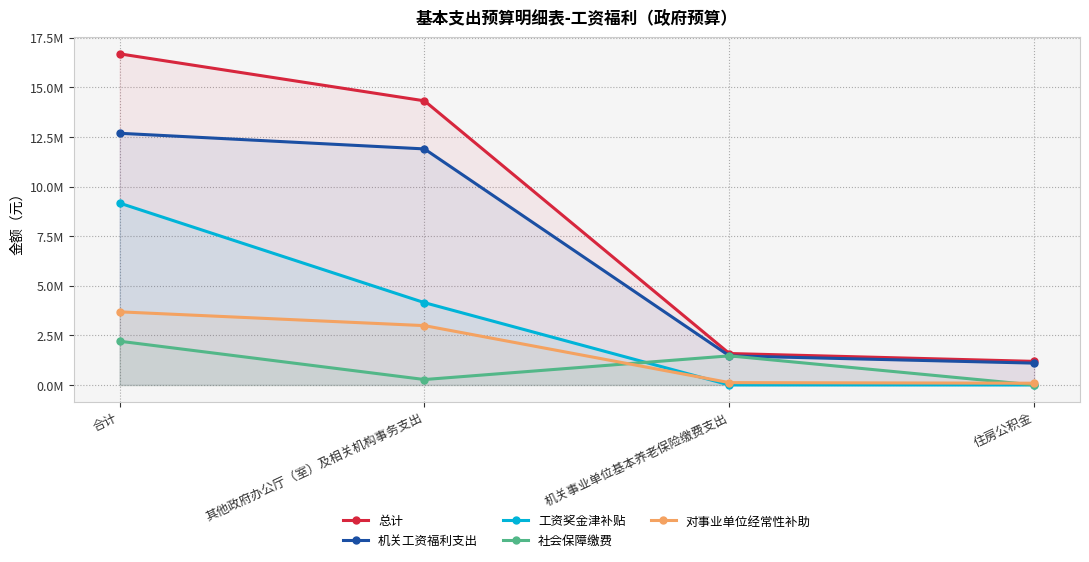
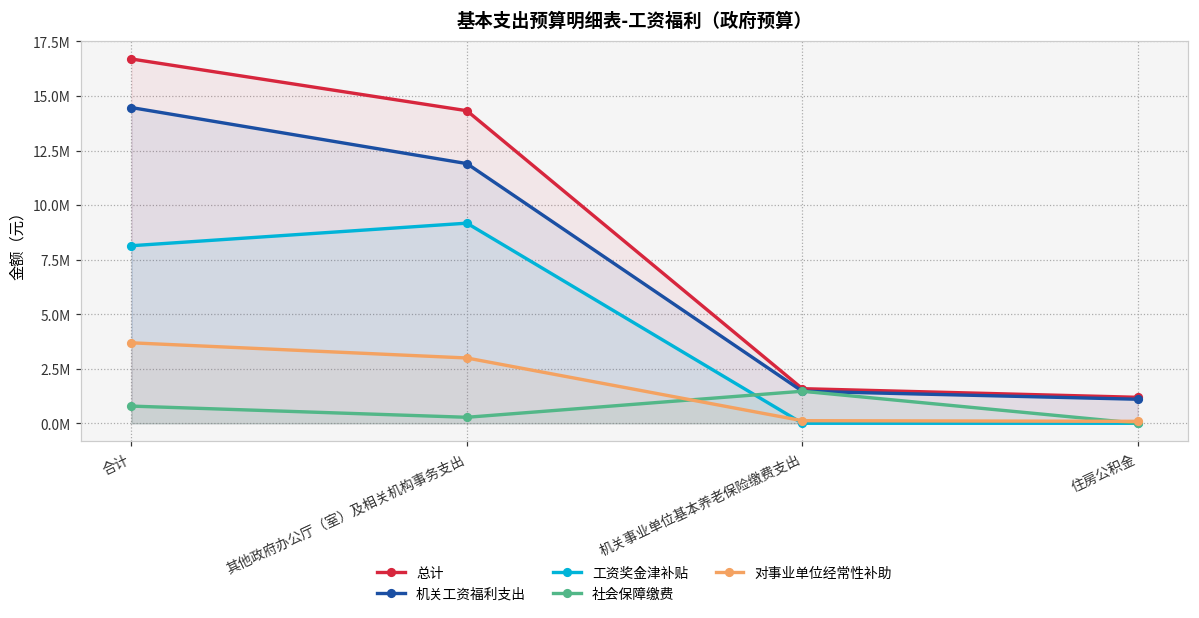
机关工资福利支出, 合计: 12700000 -> 14500000
工资奖金津补贴, 合计: 9200000 -> 8100000
社会保障缴费, 合计: 2200000 -> 800000
工资奖金津补贴, 其他政府办公厅（室）及相关机构事务支出: 4100000 -> 9200000
